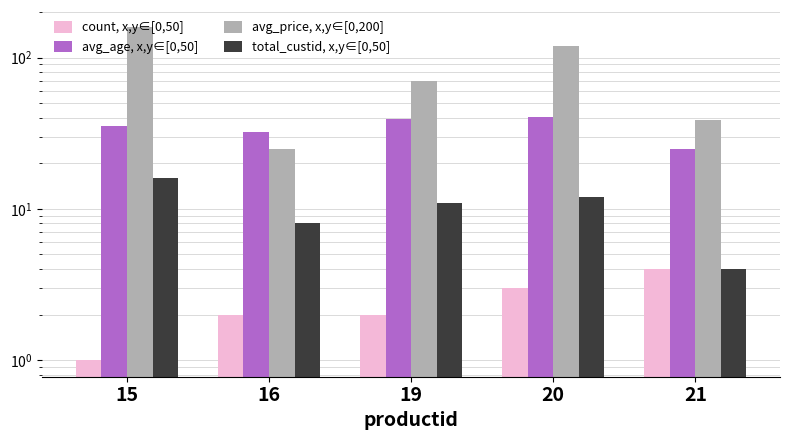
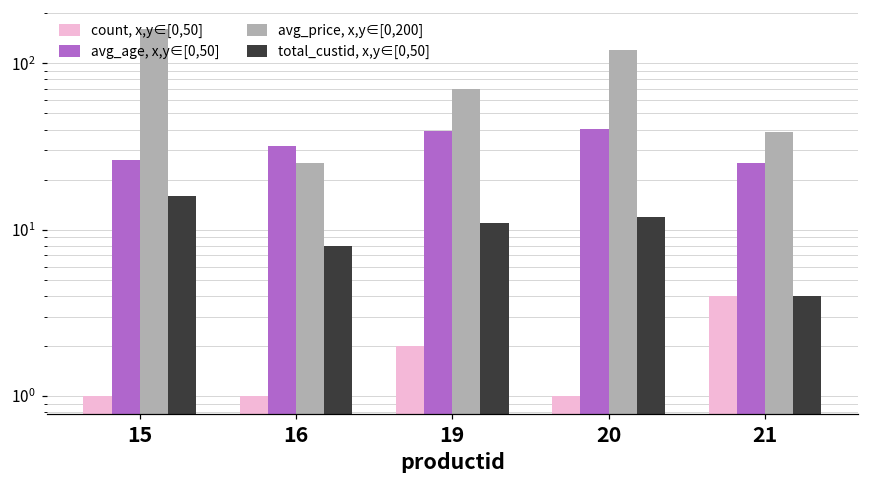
avg_age, x,y∈[0,50], 15: 36 -> 26
count, x,y∈[0,50], 16: 2 -> 1
count, x,y∈[0,50], 20: 3 -> 1
